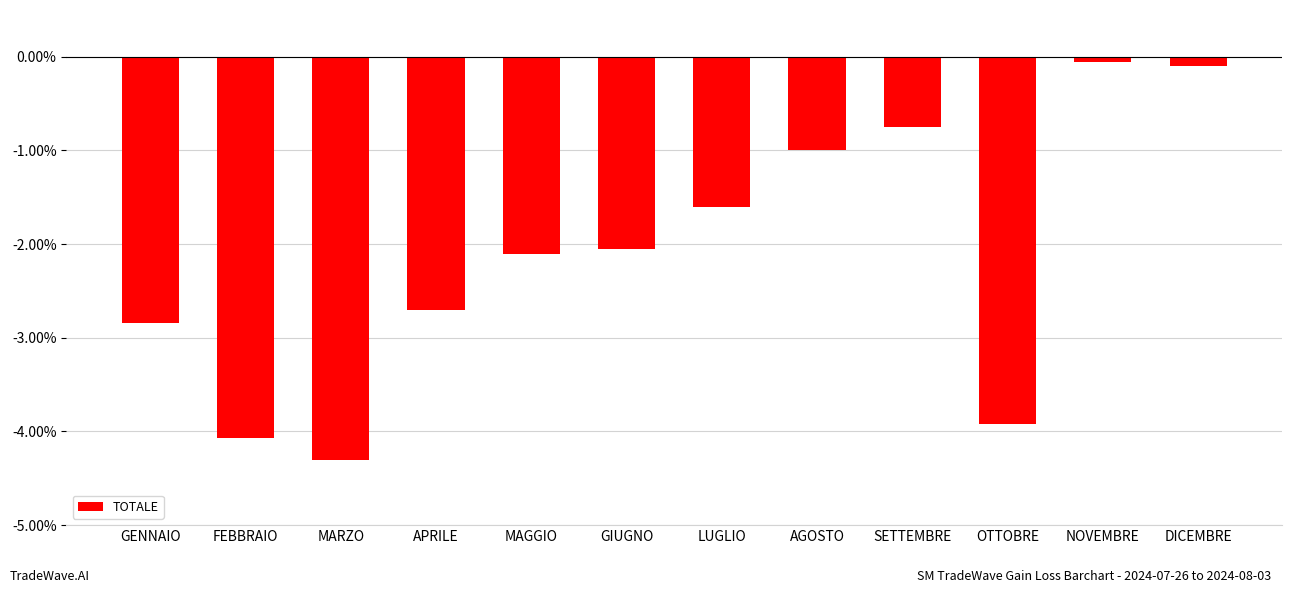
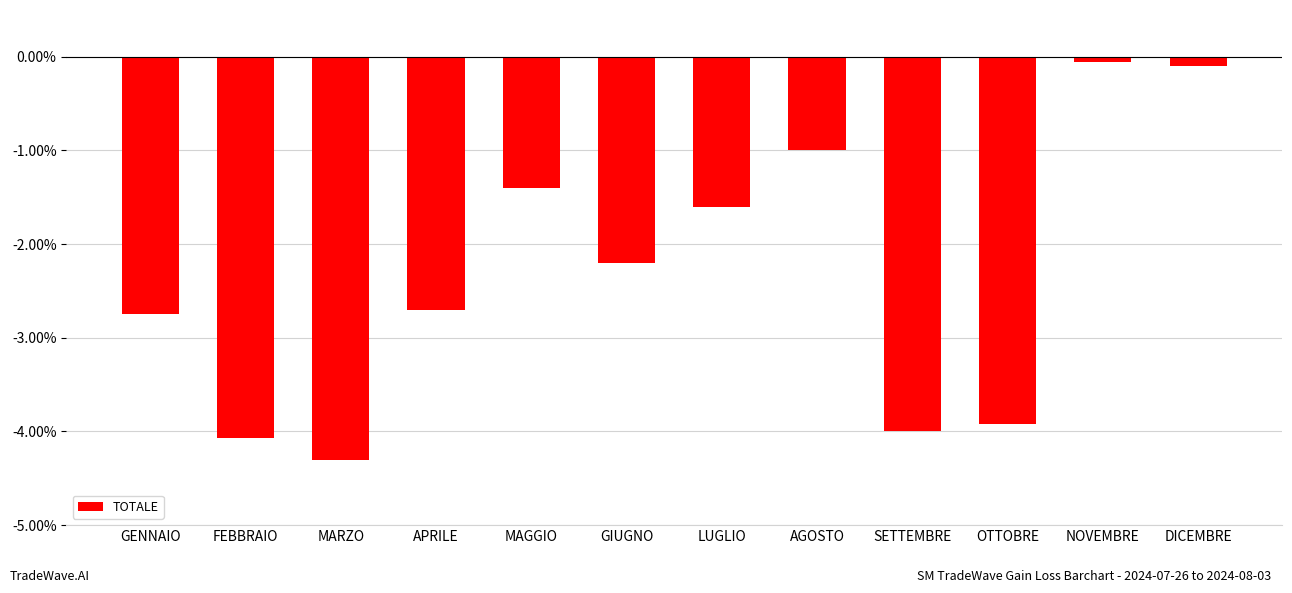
GENNAIO: -2.84% -> -2.75%
MAGGIO: -2.1% -> -1.4%
GIUGNO: -2.1% -> -2.2%
SETTEMBRE: -0.8% -> -4.0%
